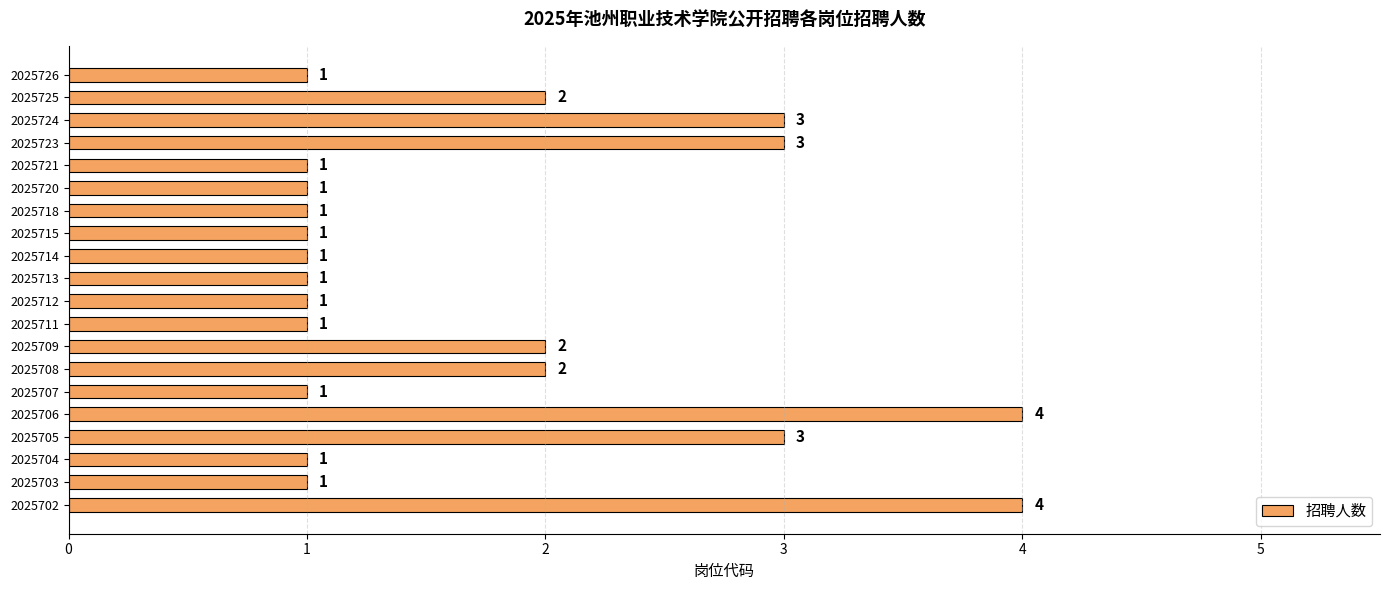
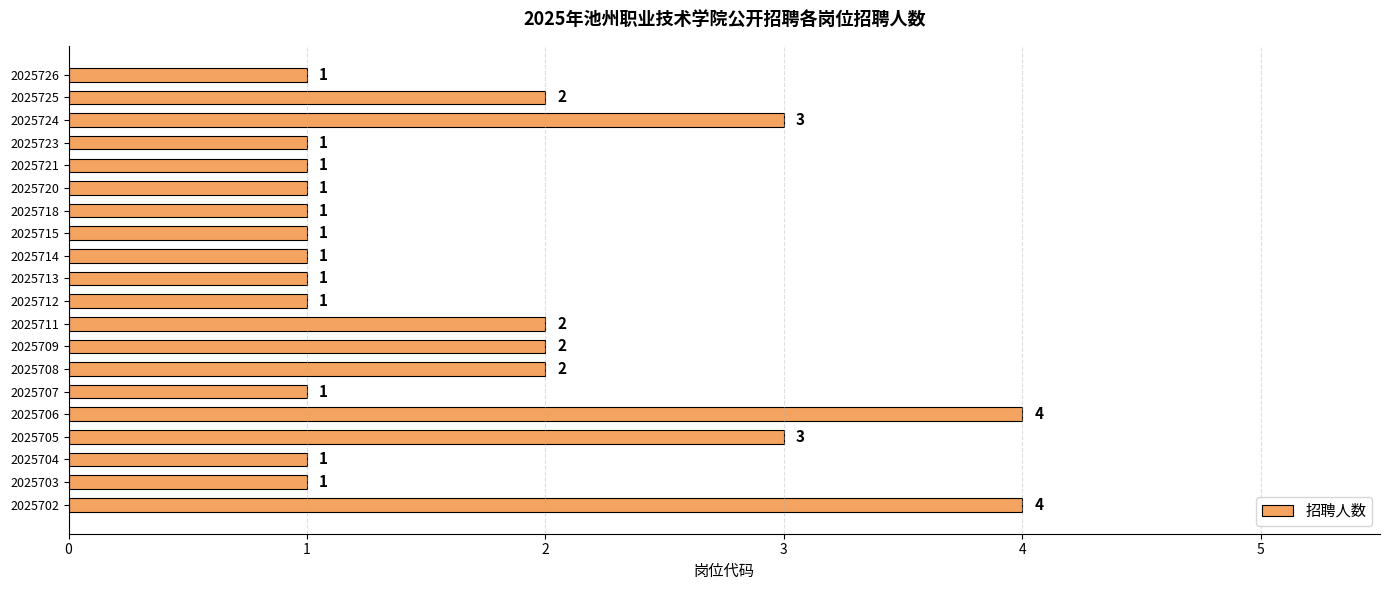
2025723: 3 -> 1
2025711: 1 -> 2
